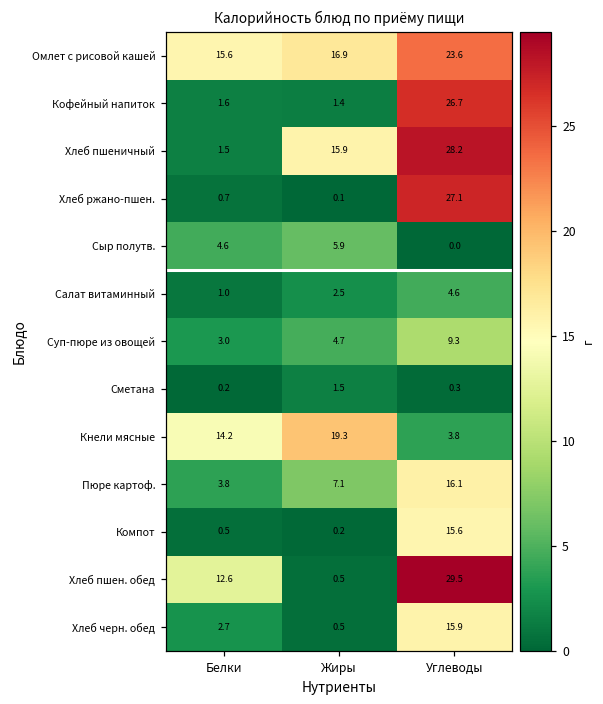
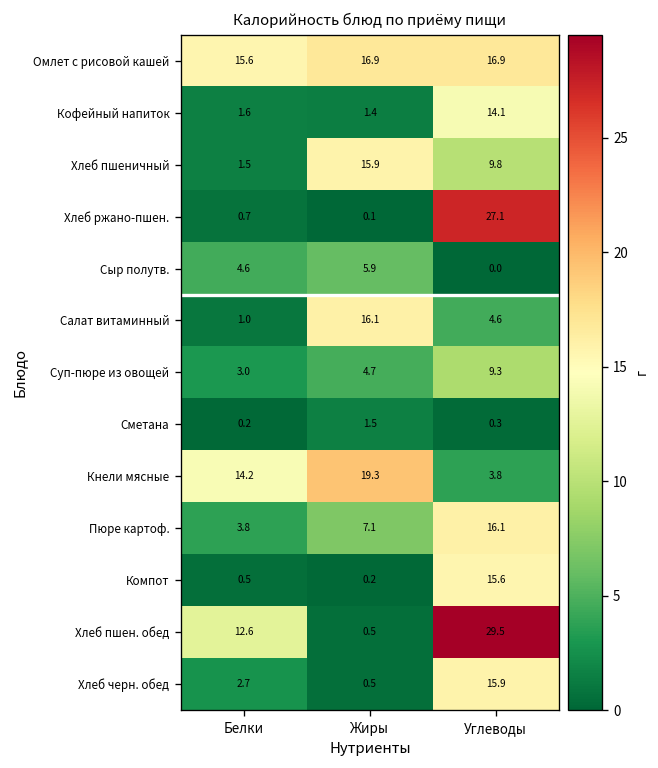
Омлет с рисовой кашей, Углеводы: 23.6 -> 16.9
Кофейный напиток, Углеводы: 26.7 -> 14.1
Хлеб пшеничный, Углеводы: 28.2 -> 9.8
Салат витаминный, Жиры: 2.5 -> 16.1
